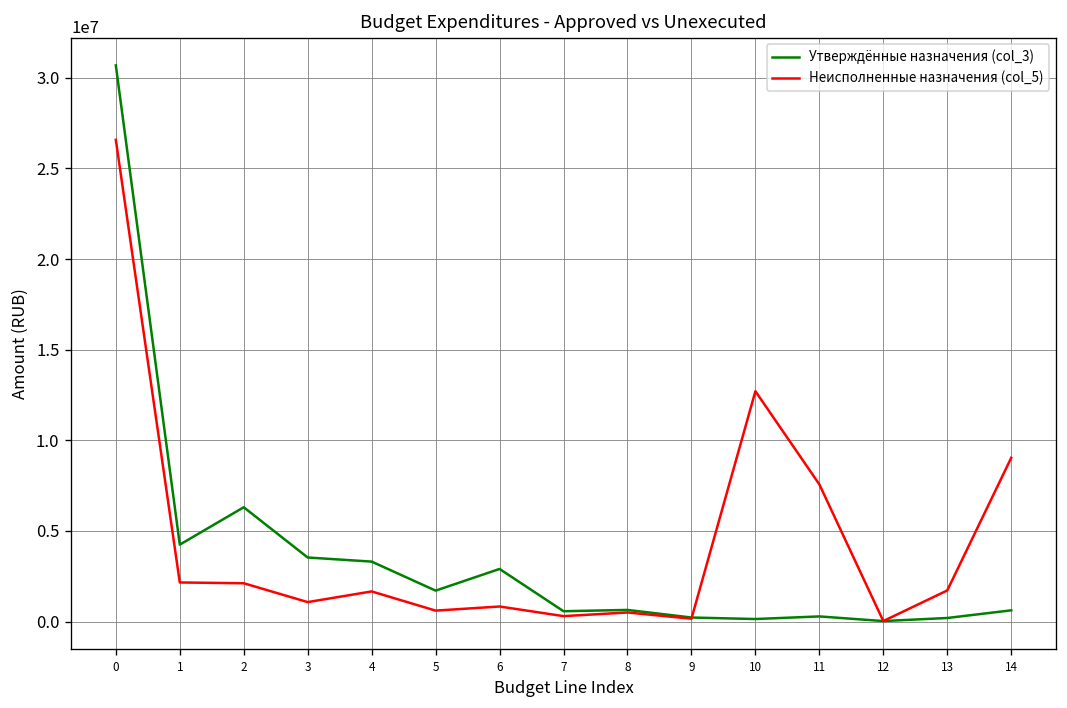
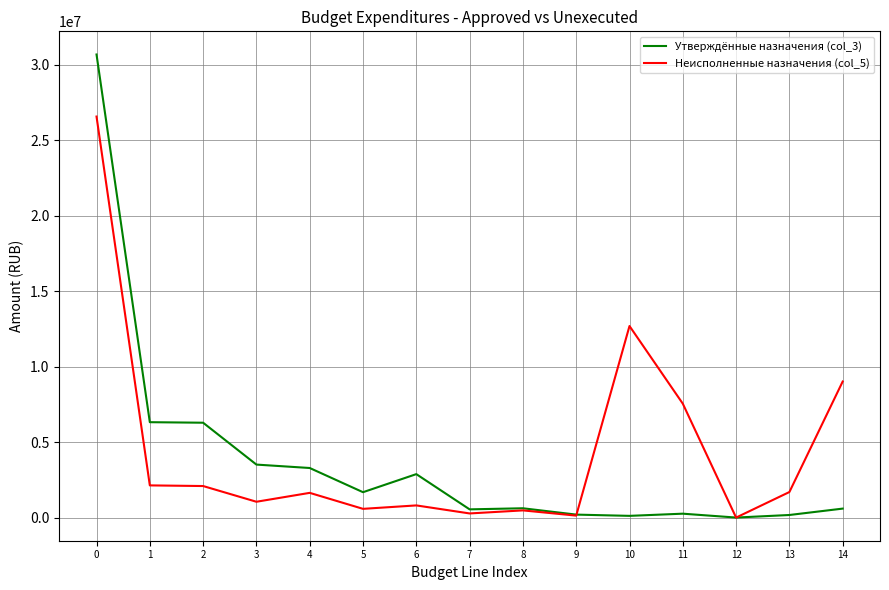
Утверждённые назначения (col_3), 1: 4200000 -> 6300000
